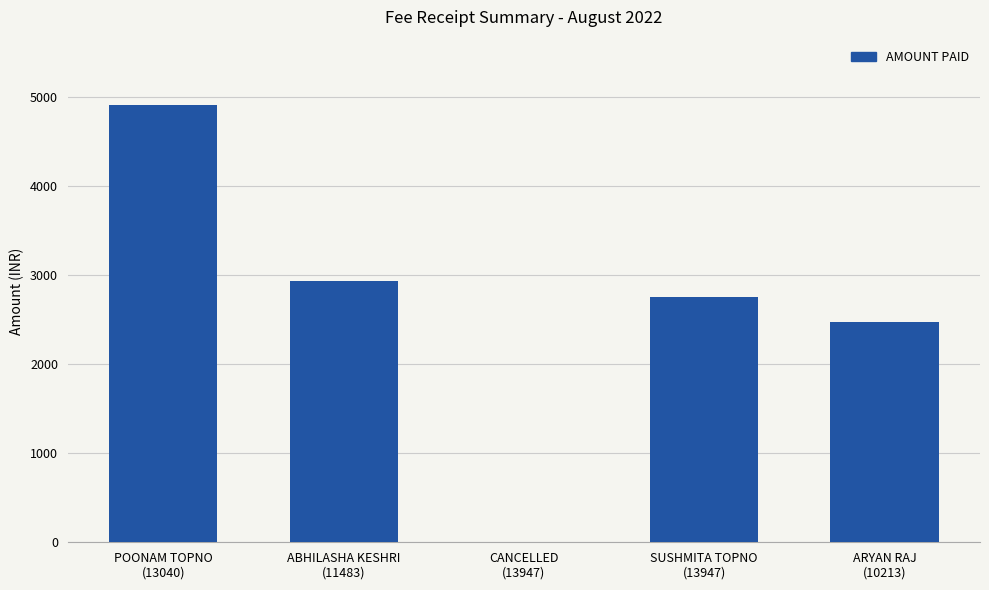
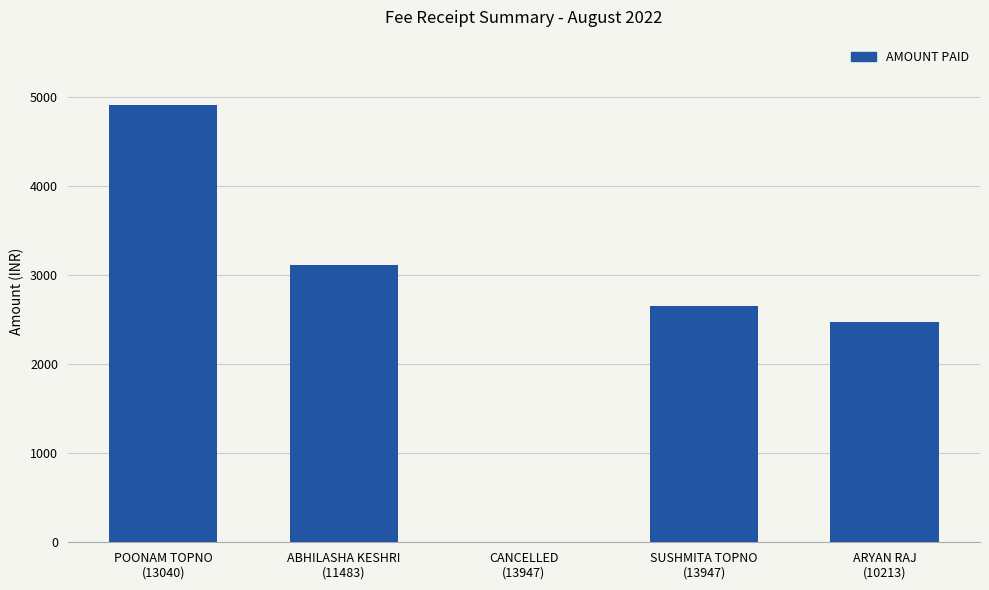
ABHILASHA KESHRI (11483): 2900 -> 3100
SUSHMITA TOPNO (13947): 2800 -> 2700
